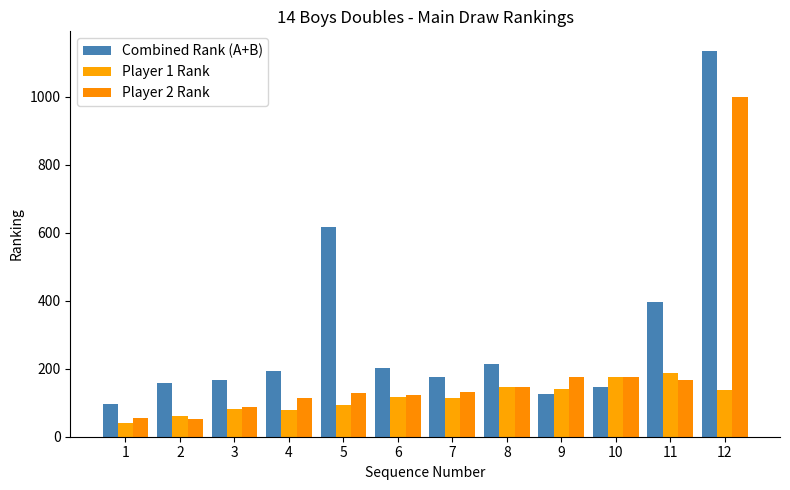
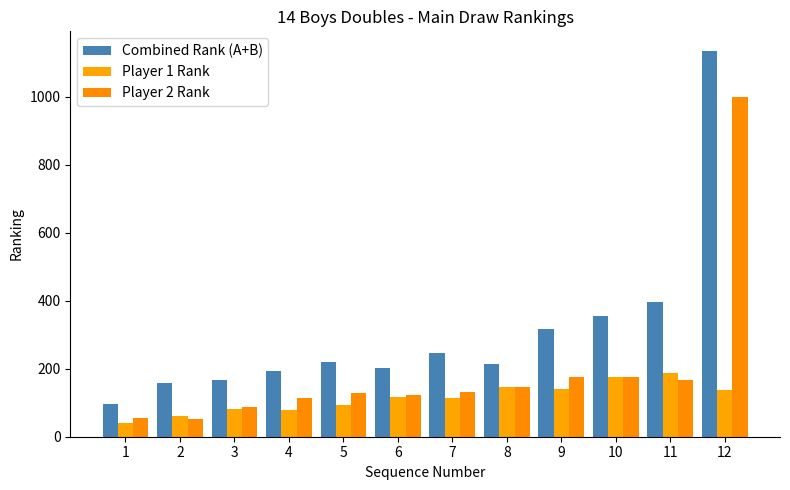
Combined Rank (A+B), 5: 620 -> 220
Combined Rank (A+B), 7: 180 -> 250
Combined Rank (A+B), 9: 130 -> 320
Combined Rank (A+B), 10: 150 -> 350
